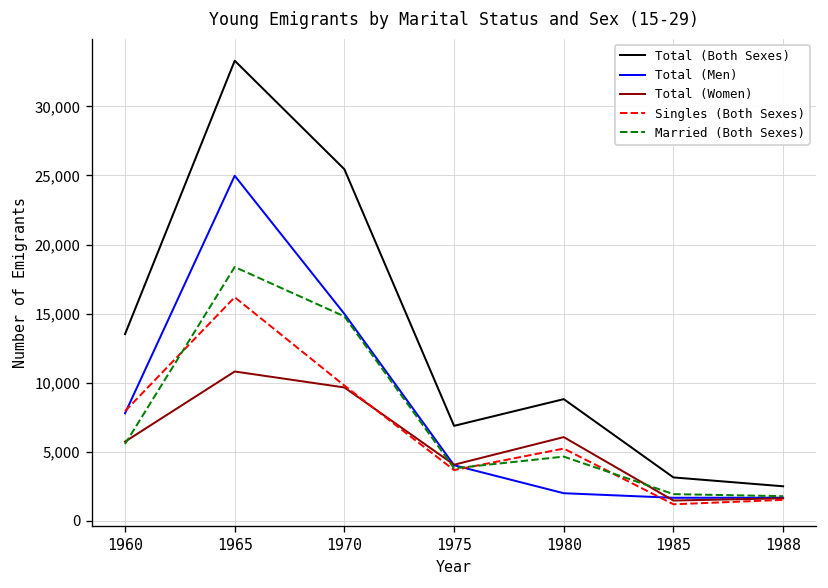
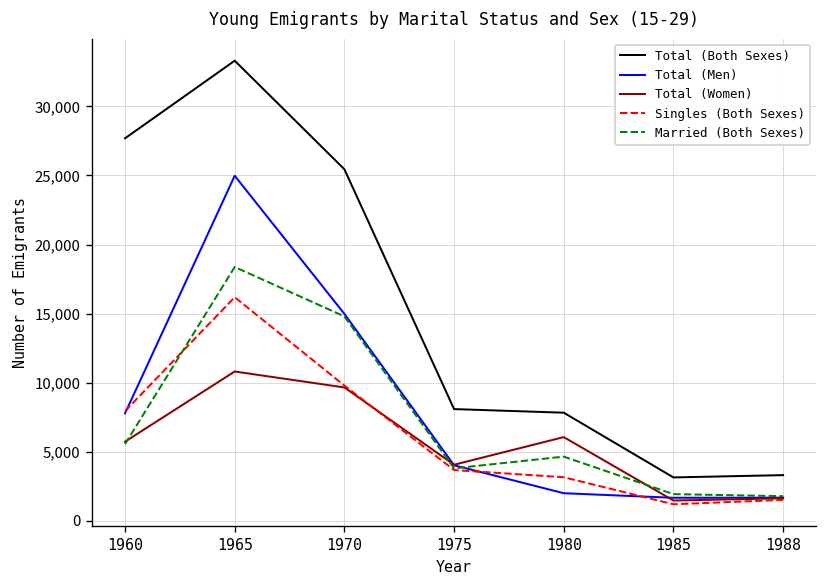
Total (Both Sexes), 1960: 13,500 -> 27,700
Total (Both Sexes), 1975: 6,900 -> 8,100
Total (Both Sexes), 1980: 8,800 -> 7,800
Singles (Both Sexes), 1980: 5,200 -> 3,200
Total (Both Sexes), 1988: 2,500 -> 3,300
